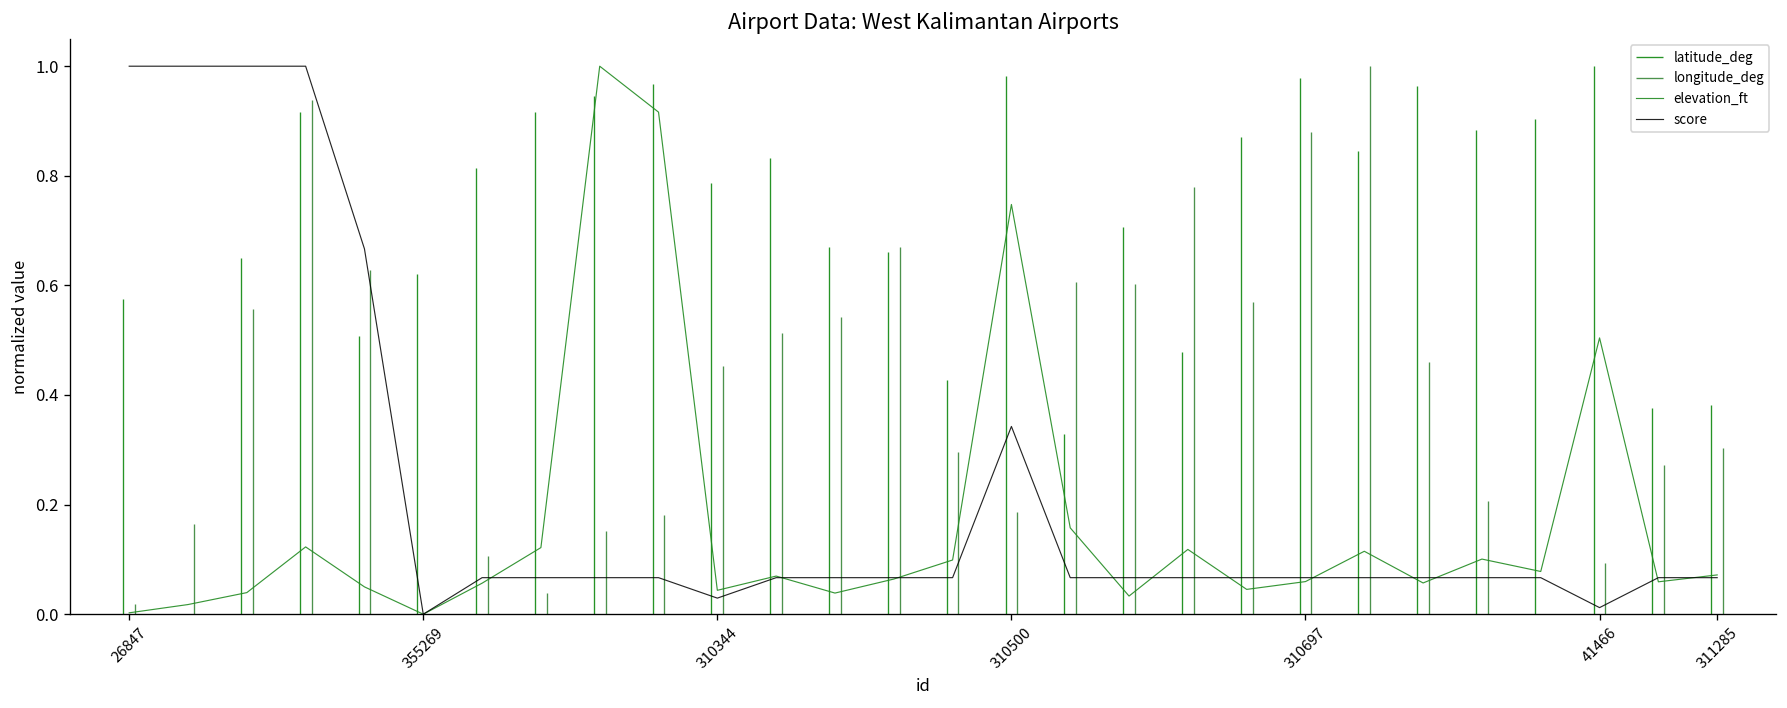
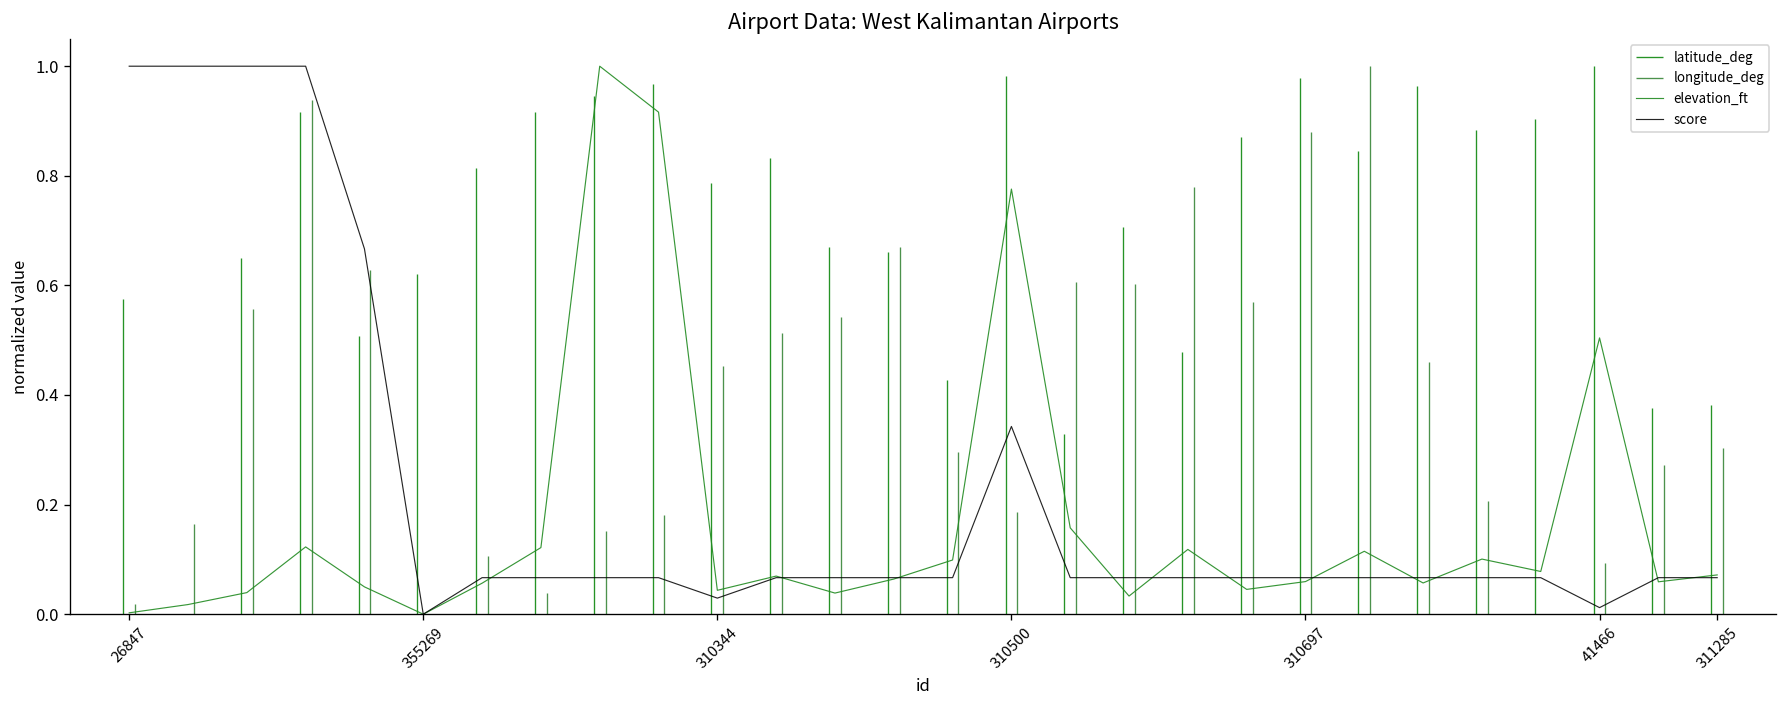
elevation_ft, 310500: 0.75 -> 0.78
